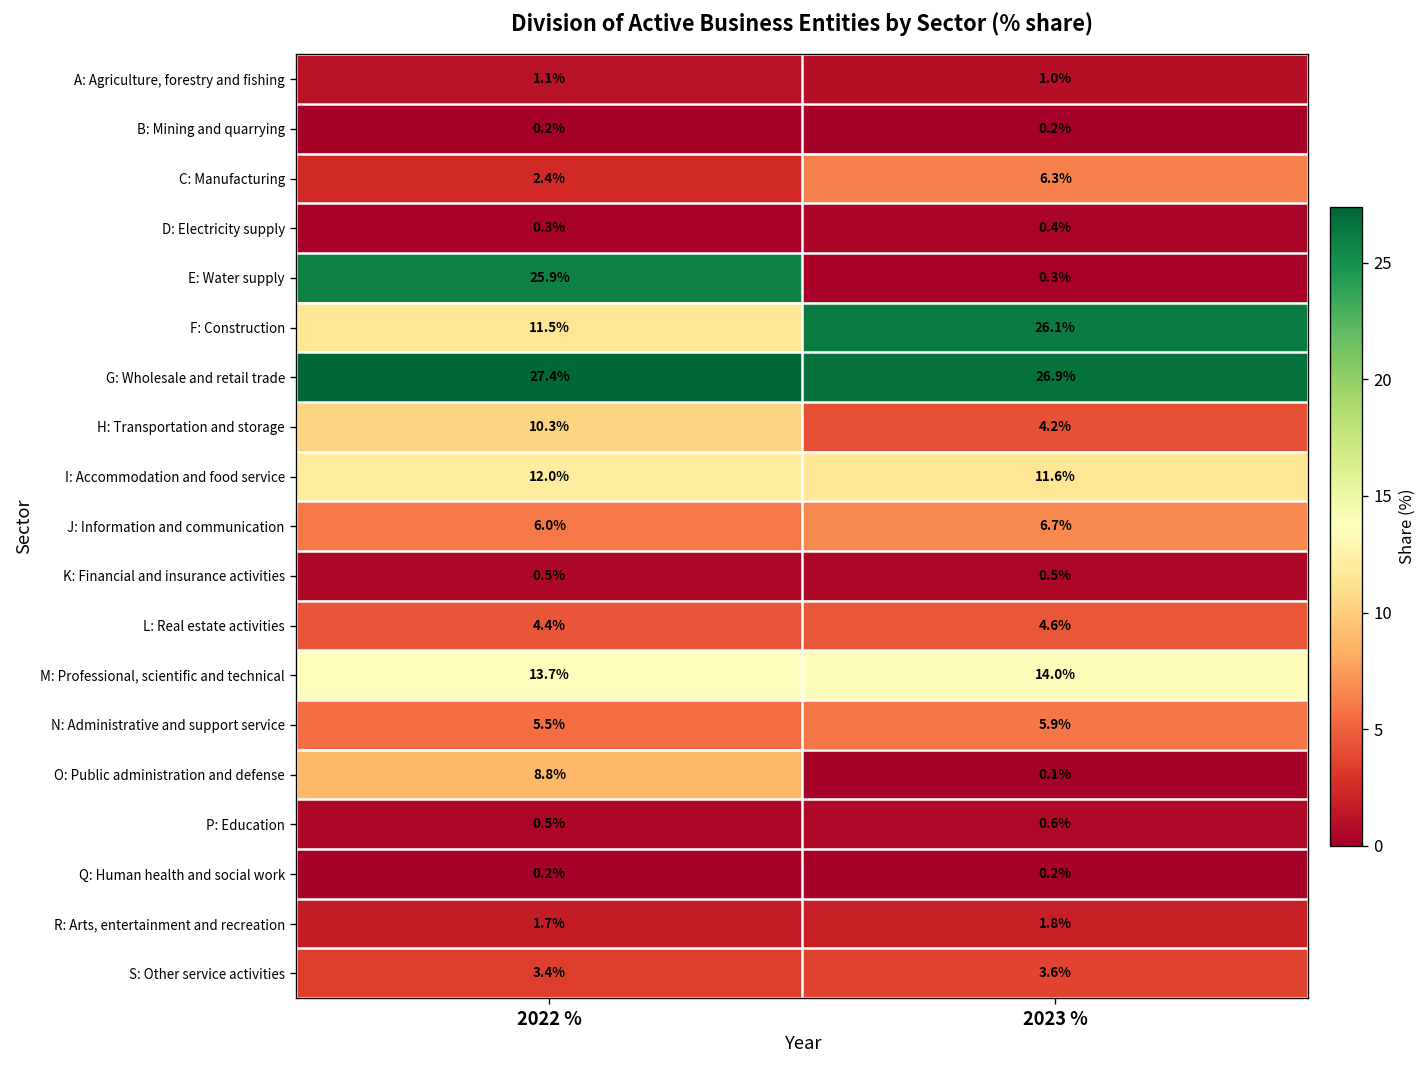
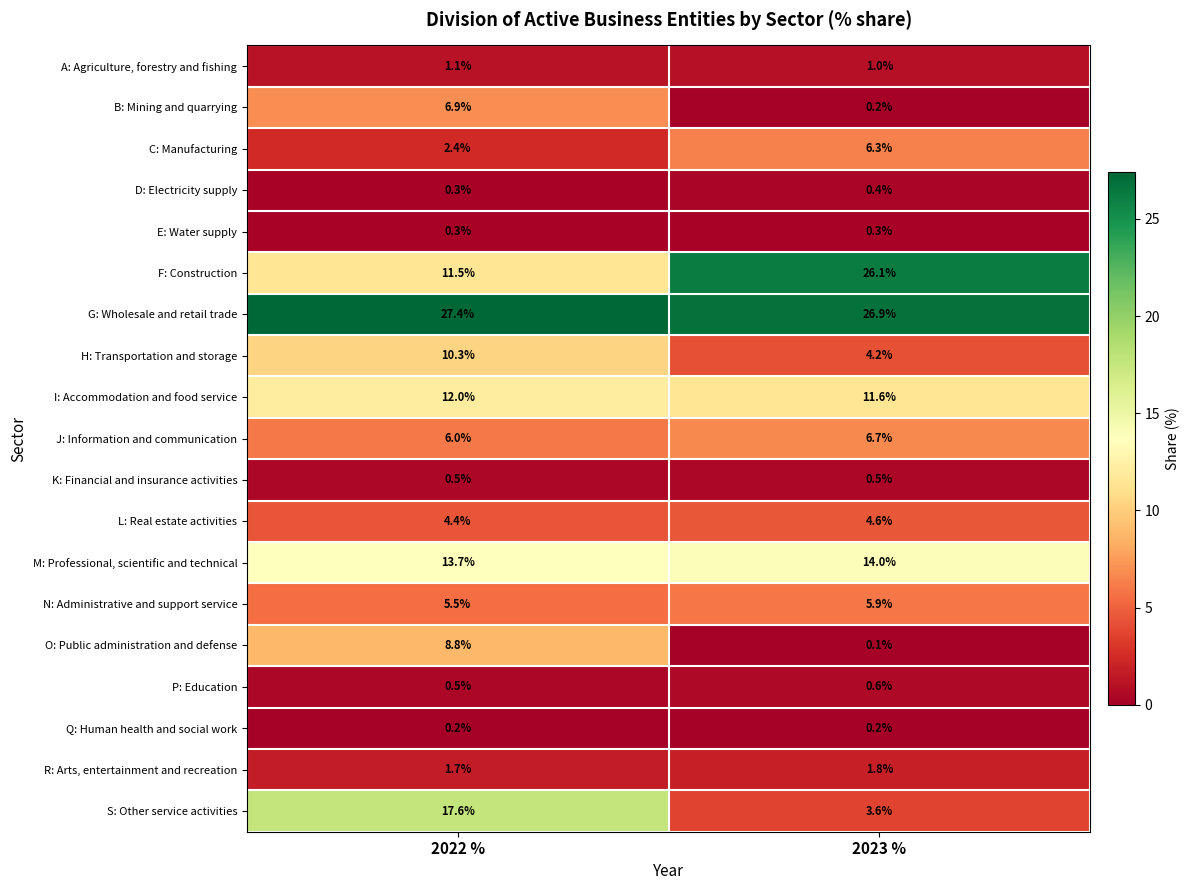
B: Mining and quarrying, 2022 %: 0.2% -> 6.9%
E: Water supply, 2022 %: 25.9% -> 0.3%
S: Other service activities, 2022 %: 3.4% -> 17.6%
